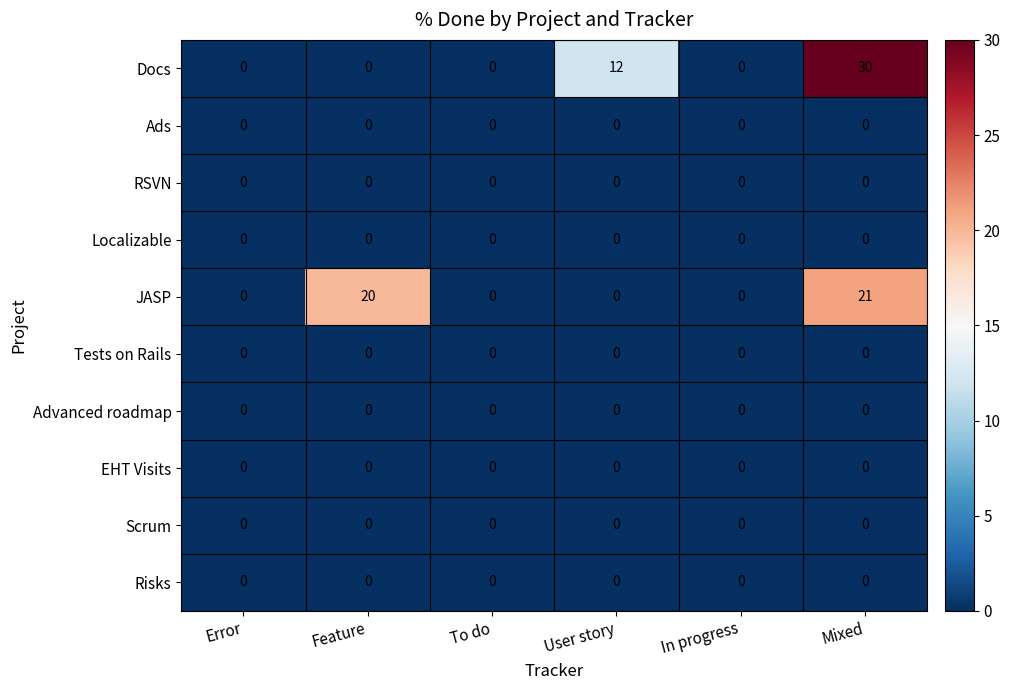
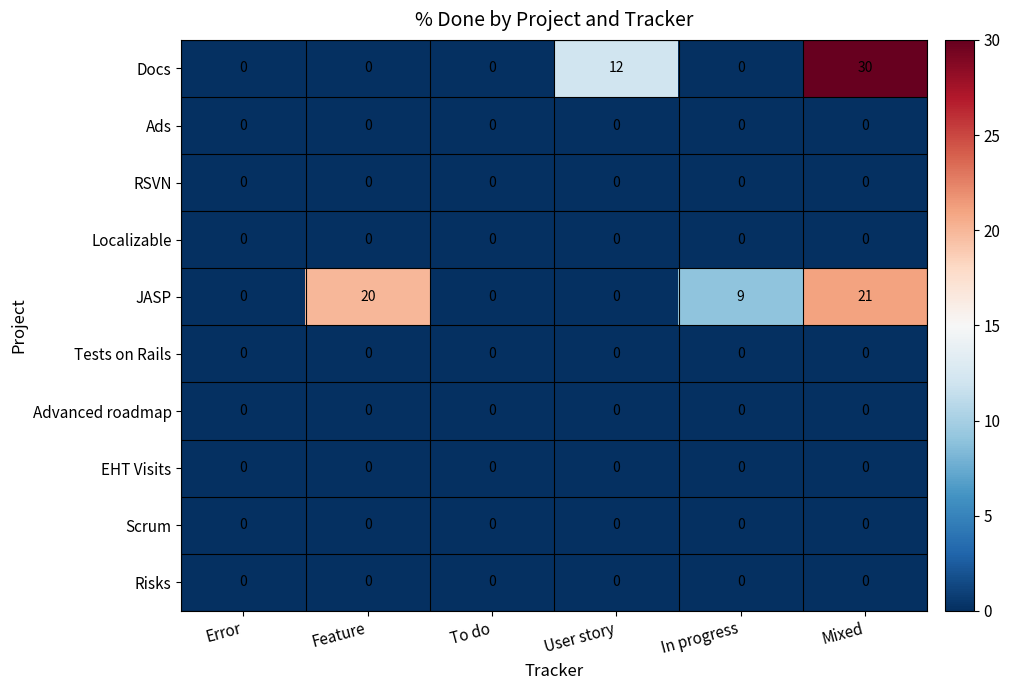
JASP, In progress: 0 -> 9
